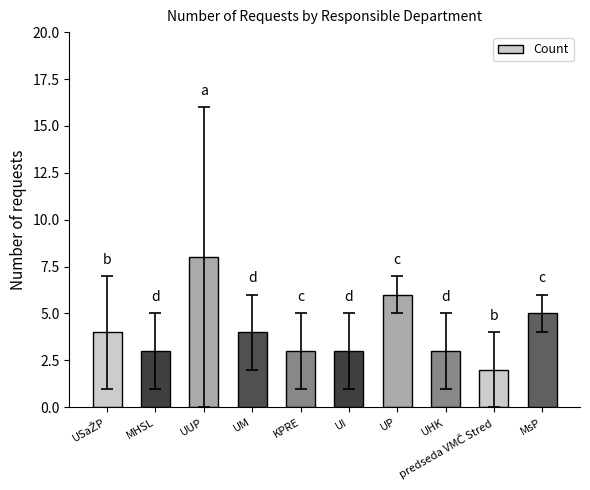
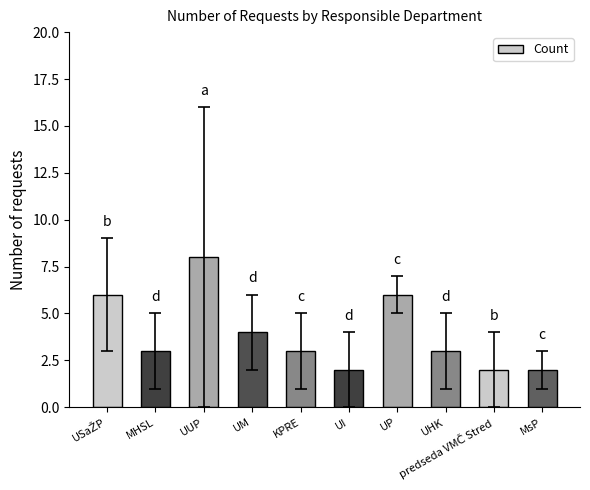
Count, USaŽP: 4 -> 6
Count, UI: 3 -> 2
Count, MsP: 5 -> 2
